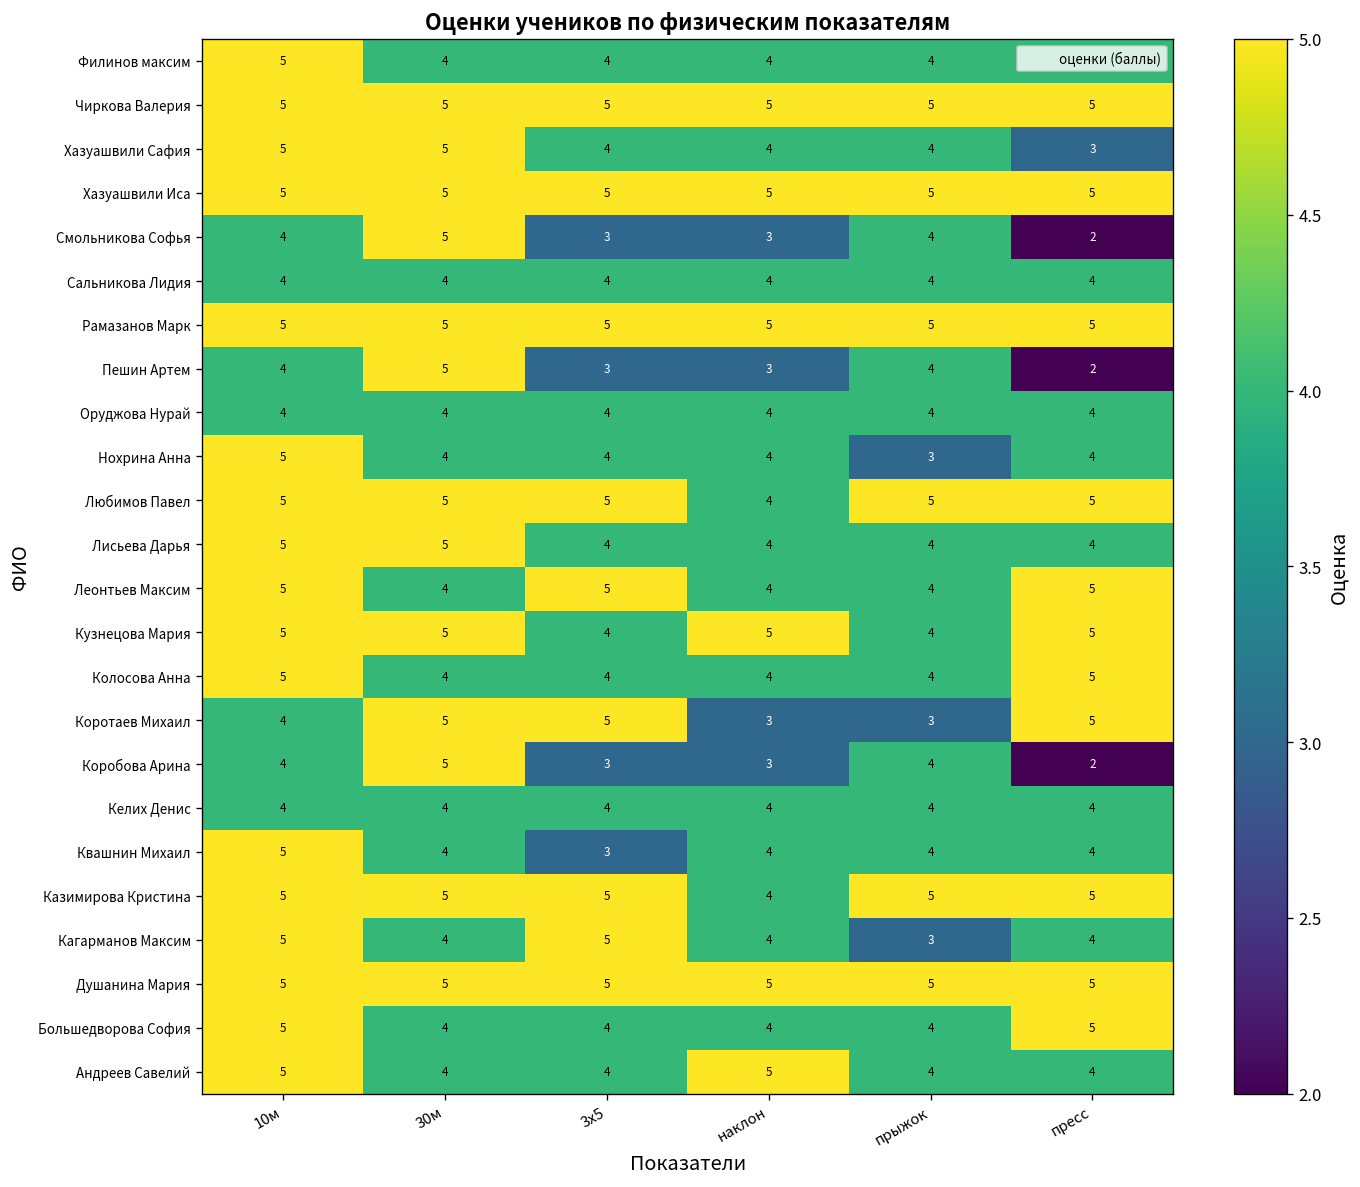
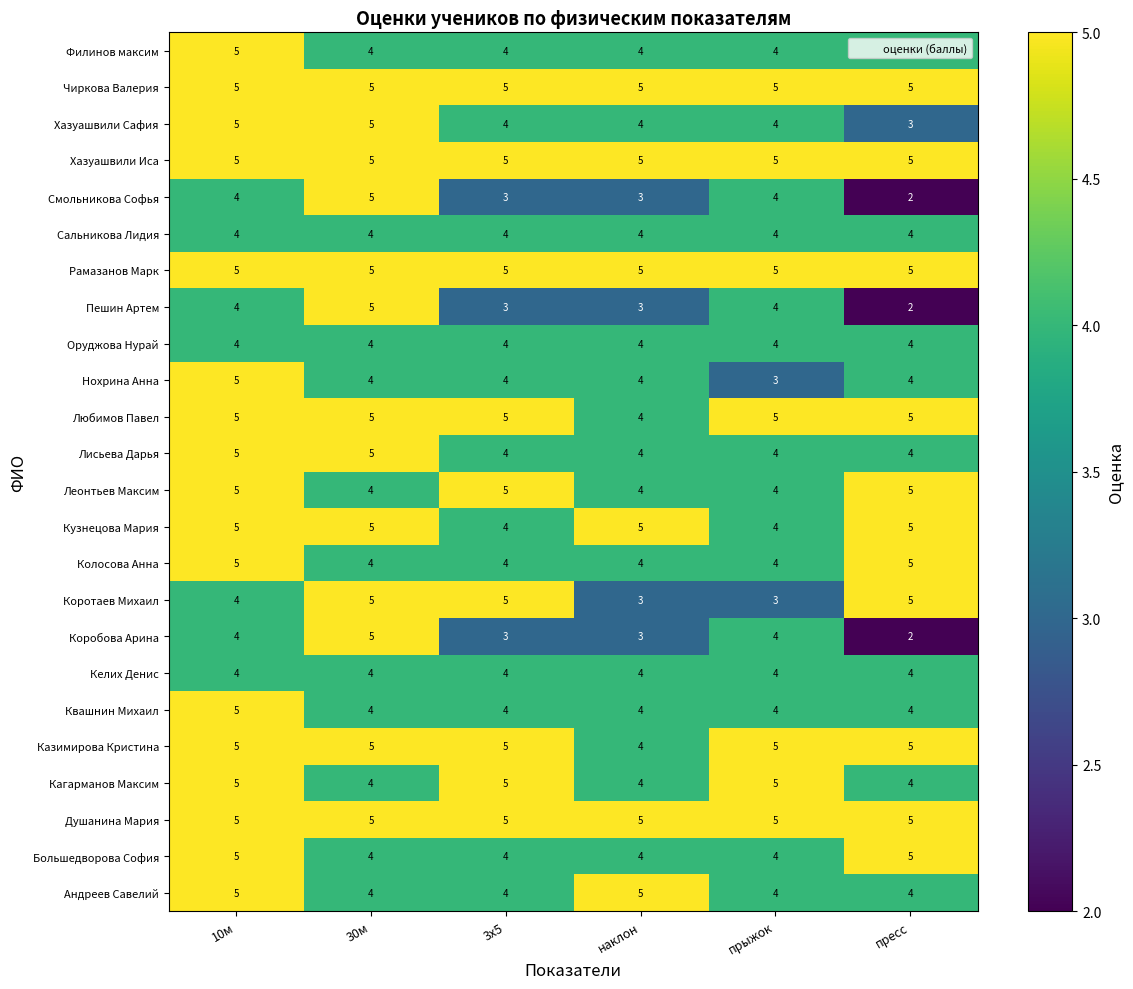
Квашнин Михаил, 3х5: 3 -> 4
Кагарманов Максим, прыжок: 3 -> 5
